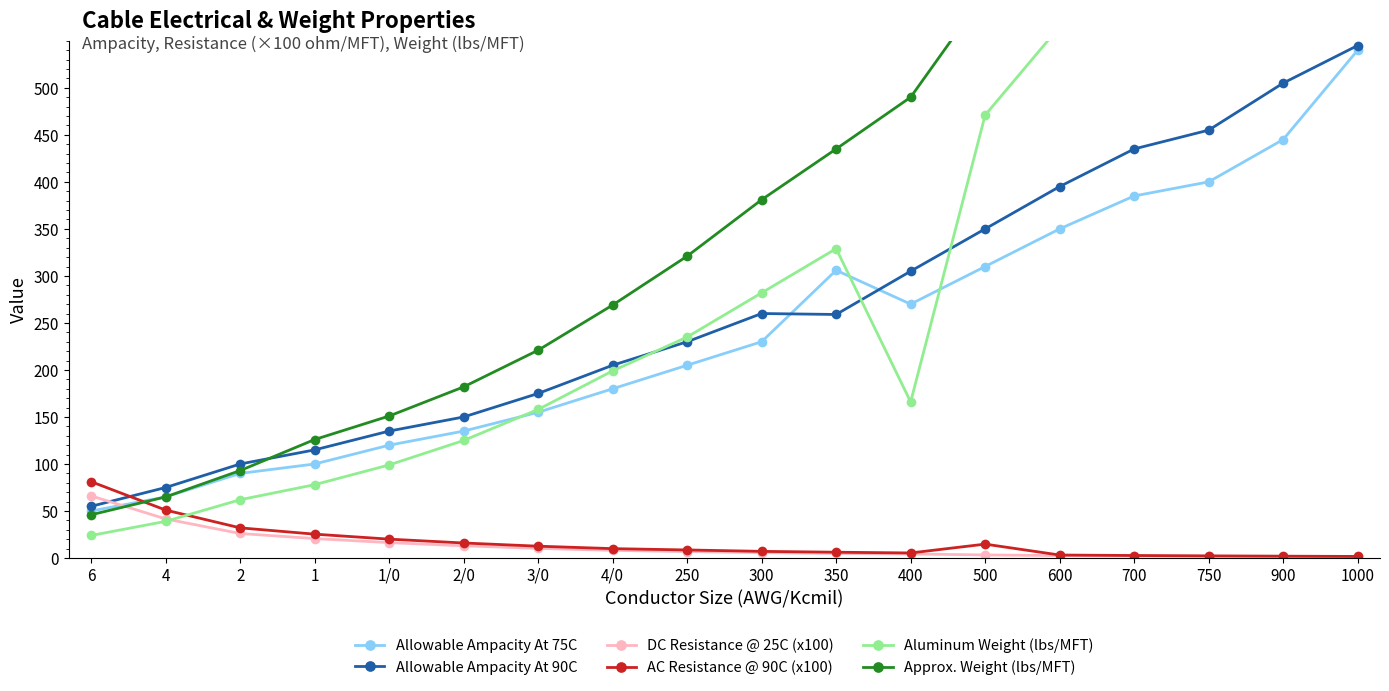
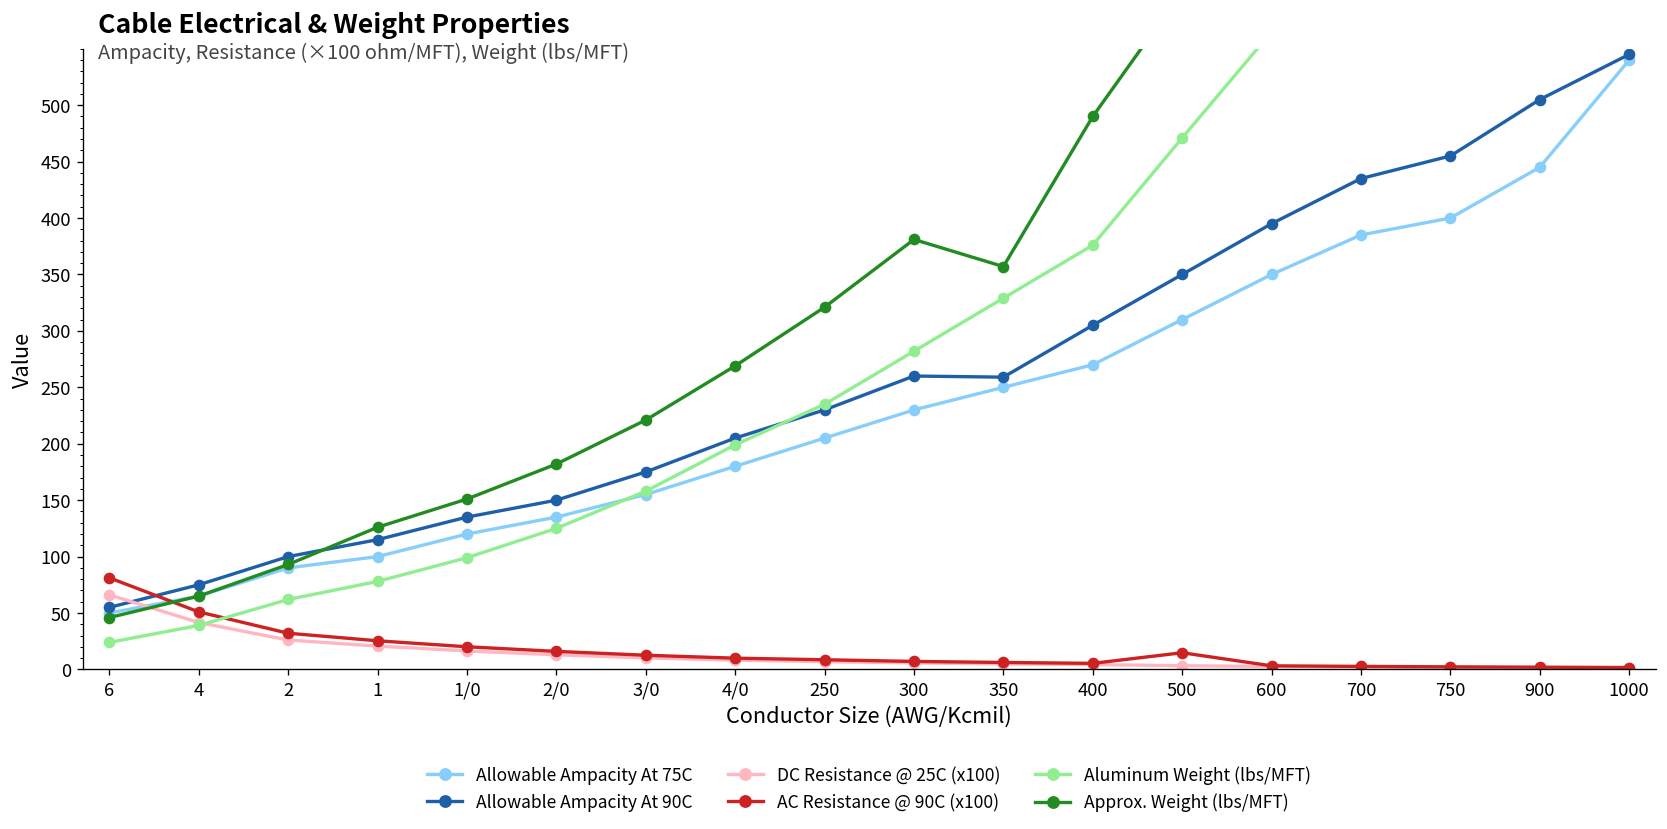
Allowable Ampacity At 75C, 350: 310 -> 250
Approx. Weight (lbs/MFT), 350: 440 -> 360
Aluminum Weight (lbs/MFT), 400: 170 -> 380
